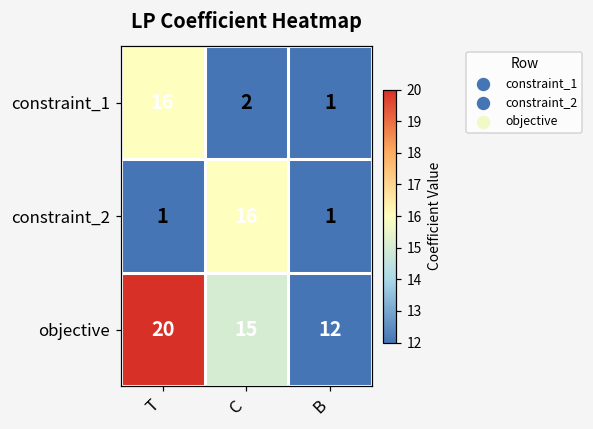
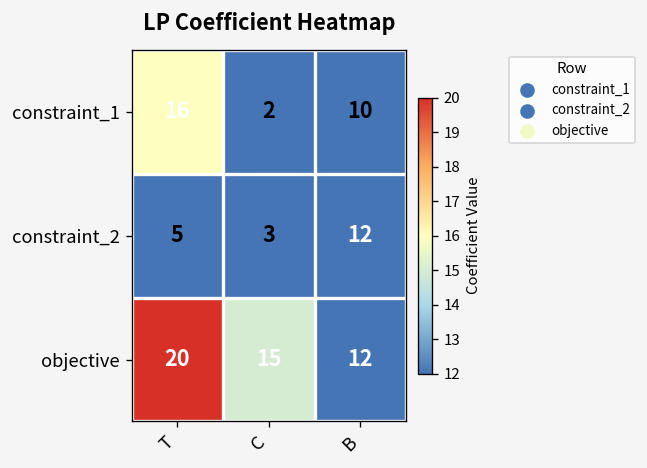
constraint_1, B: 1 -> 10
constraint_2, T: 1 -> 5
constraint_2, C: 16 -> 3
constraint_2, B: 1 -> 12
